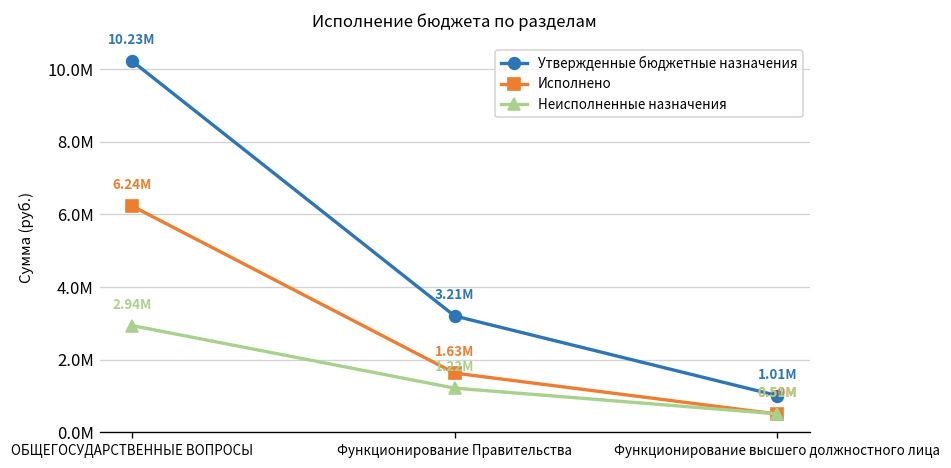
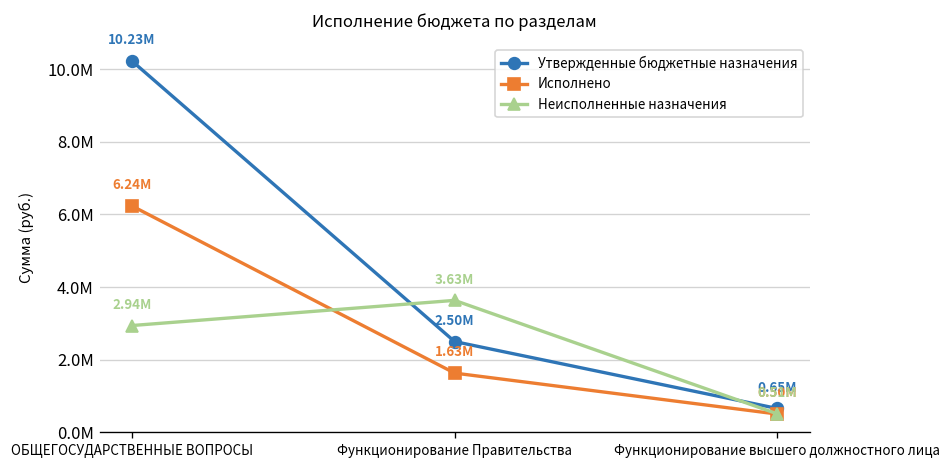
Утвержденные бюджетные назначения, Функционирование Правительства: 3.21M -> 2.50M
Неисполненные назначения, Функционирование Правительства: 1.22M -> 3.63M
Утвержденные бюджетные назначения, Функционирование высшего должностного лица: 1.01M -> 0.65M
